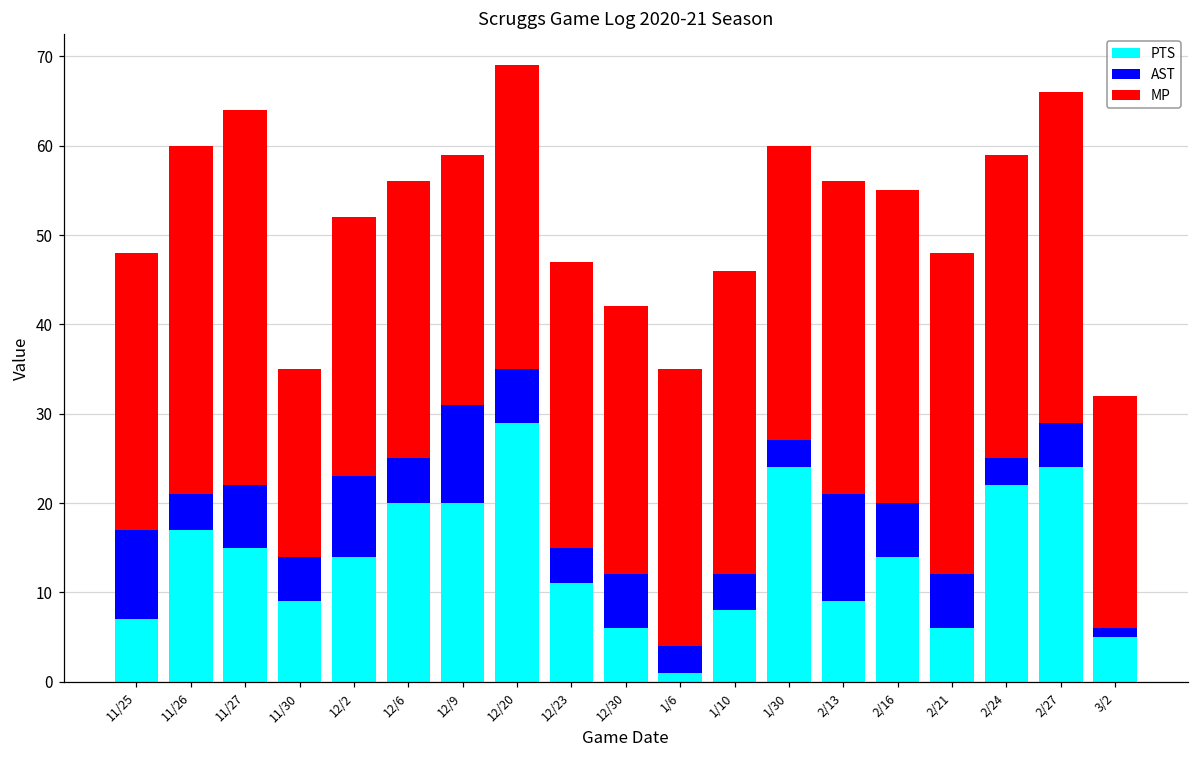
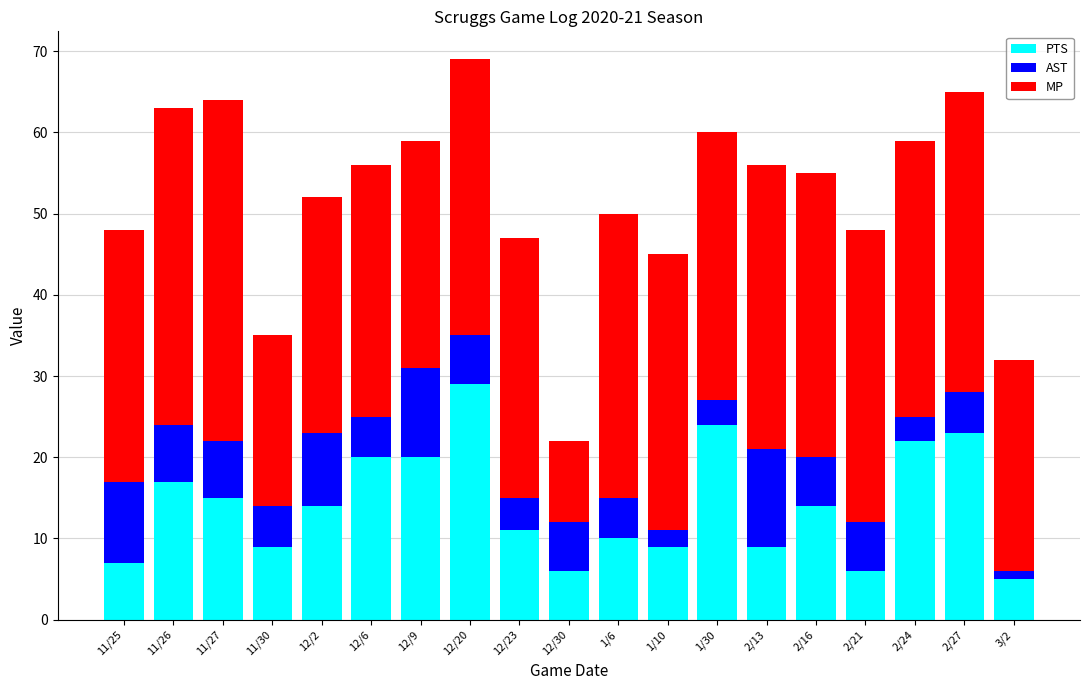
AST, 11/26: 4 -> 7
MP, 12/30: 30 -> 10
PTS, 1/6: 1 -> 10
AST, 1/6: 3 -> 5
MP, 1/6: 31 -> 35
PTS, 1/10: 8 -> 9
AST, 1/10: 4 -> 2
PTS, 2/27: 24 -> 23
